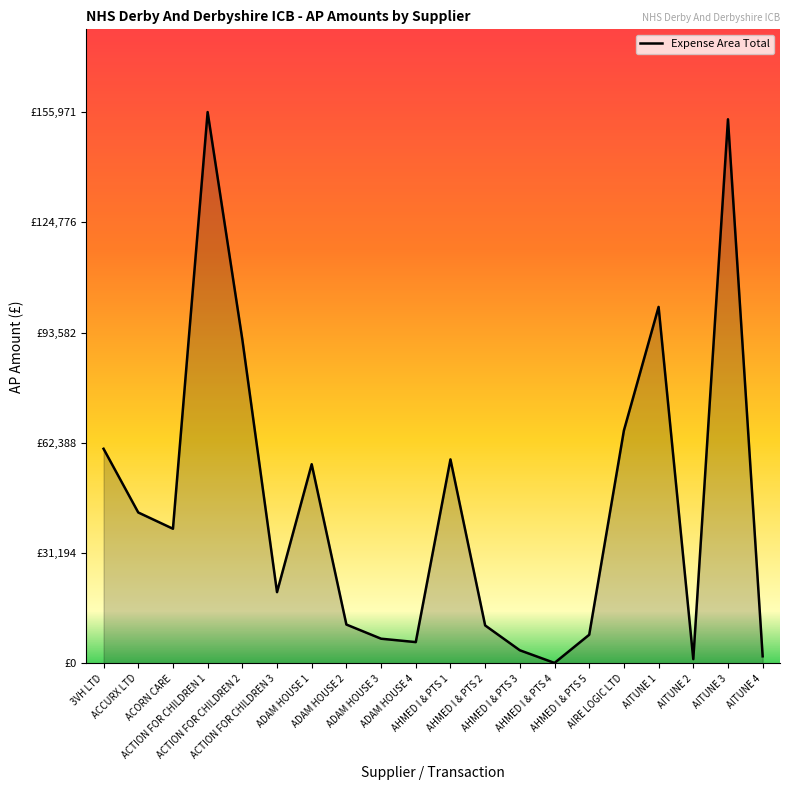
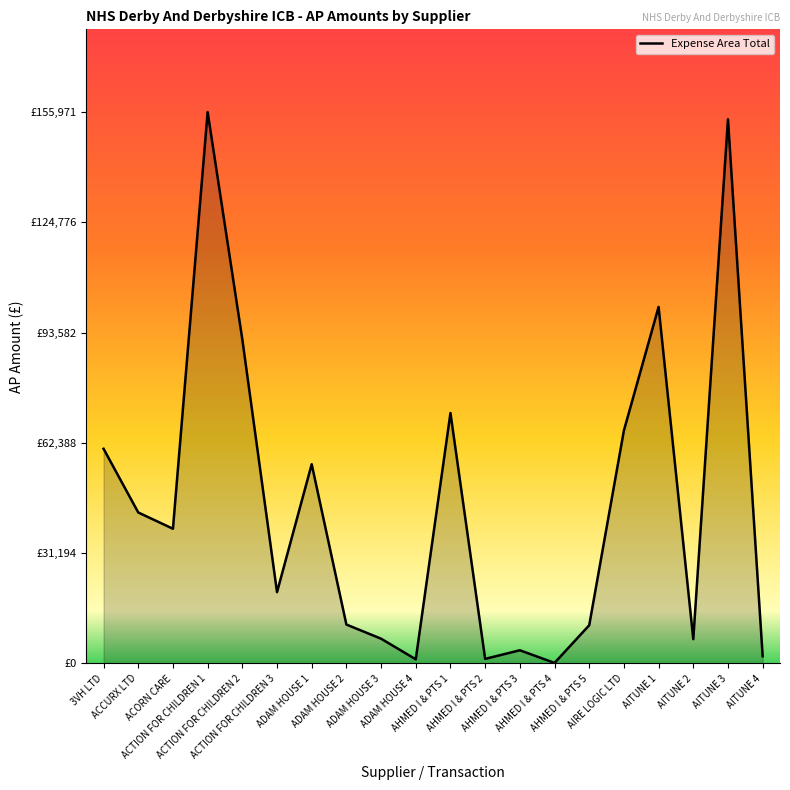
ADAM HOUSE 4: £6,000 -> £1,000
AHMED I & PTS 1: £58,000 -> £71,000
AHMED I & PTS 2: £11,000 -> £1,000
AHMED I & PTS 5: £8,000 -> £11,000
AITUNE 2: £1,000 -> £7,000
